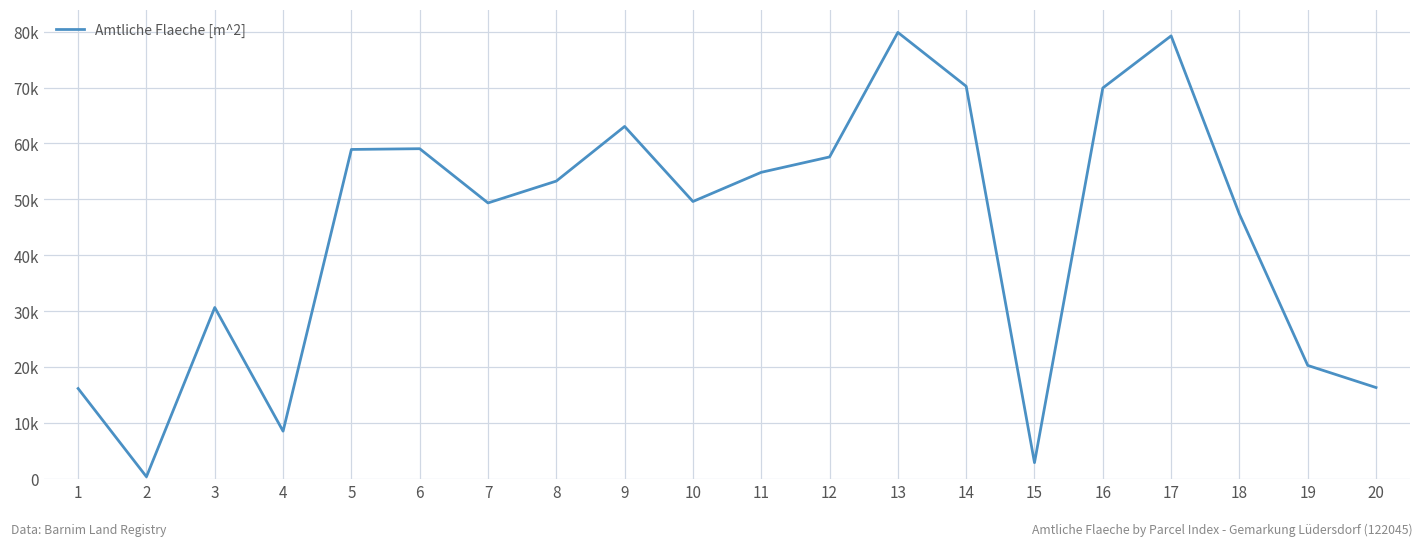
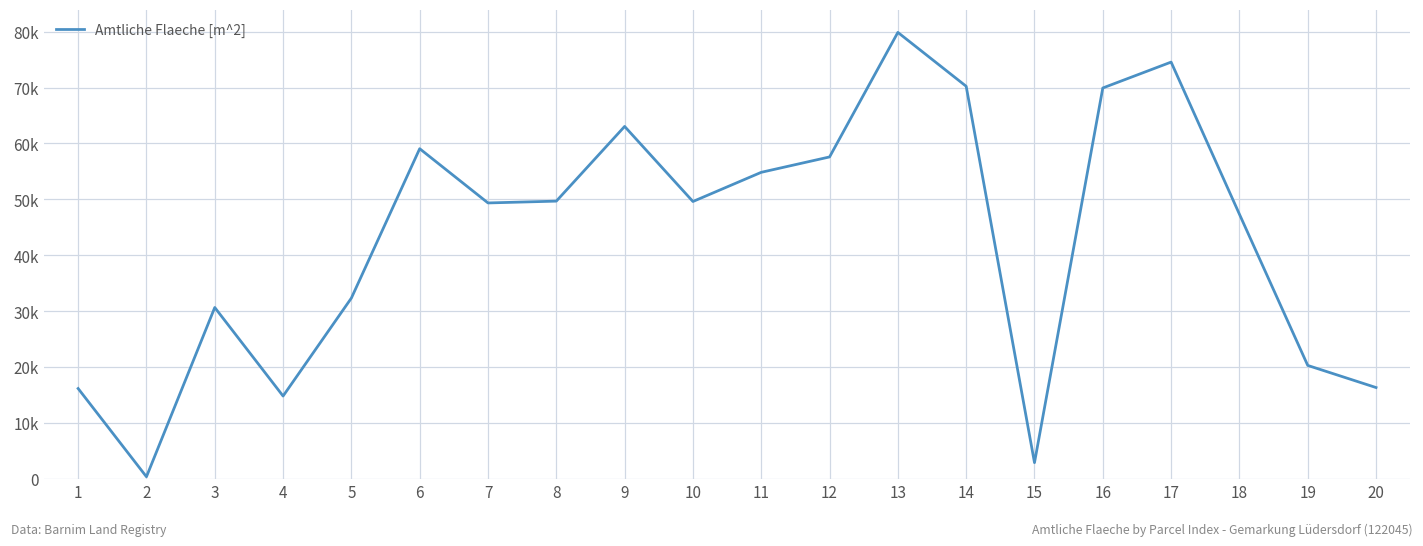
4: 9000 -> 15000
5: 59000 -> 32000
8: 53000 -> 50000
17: 79000 -> 75000
